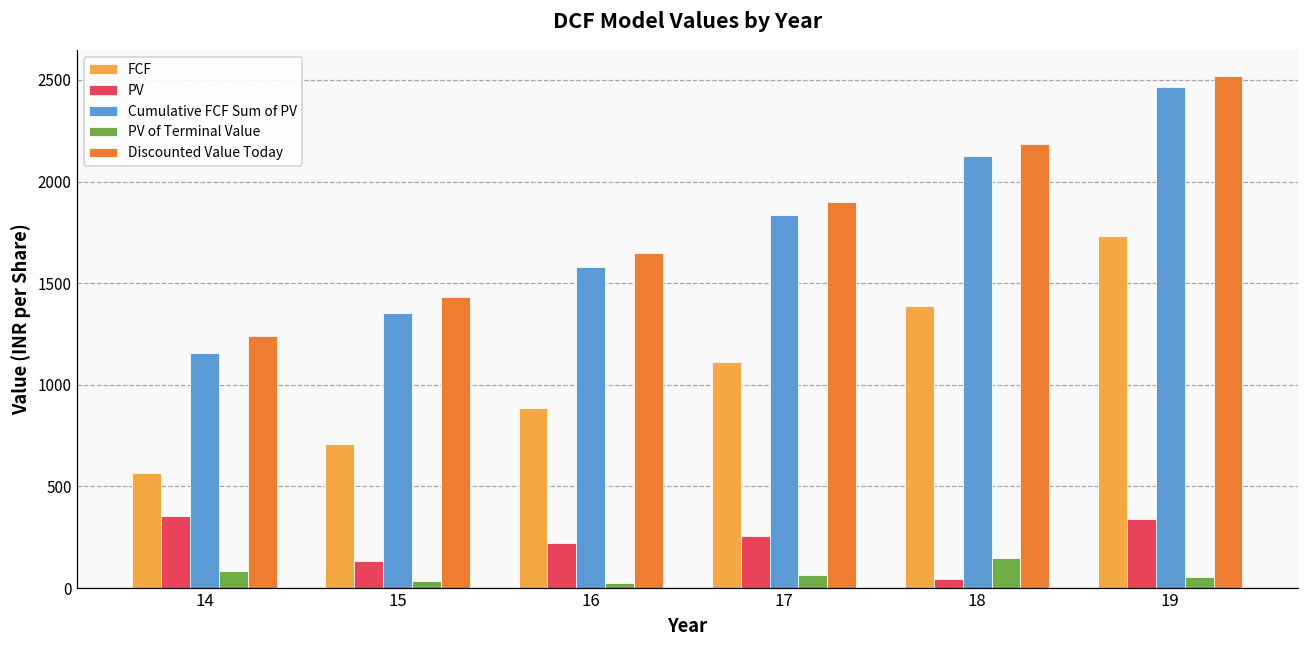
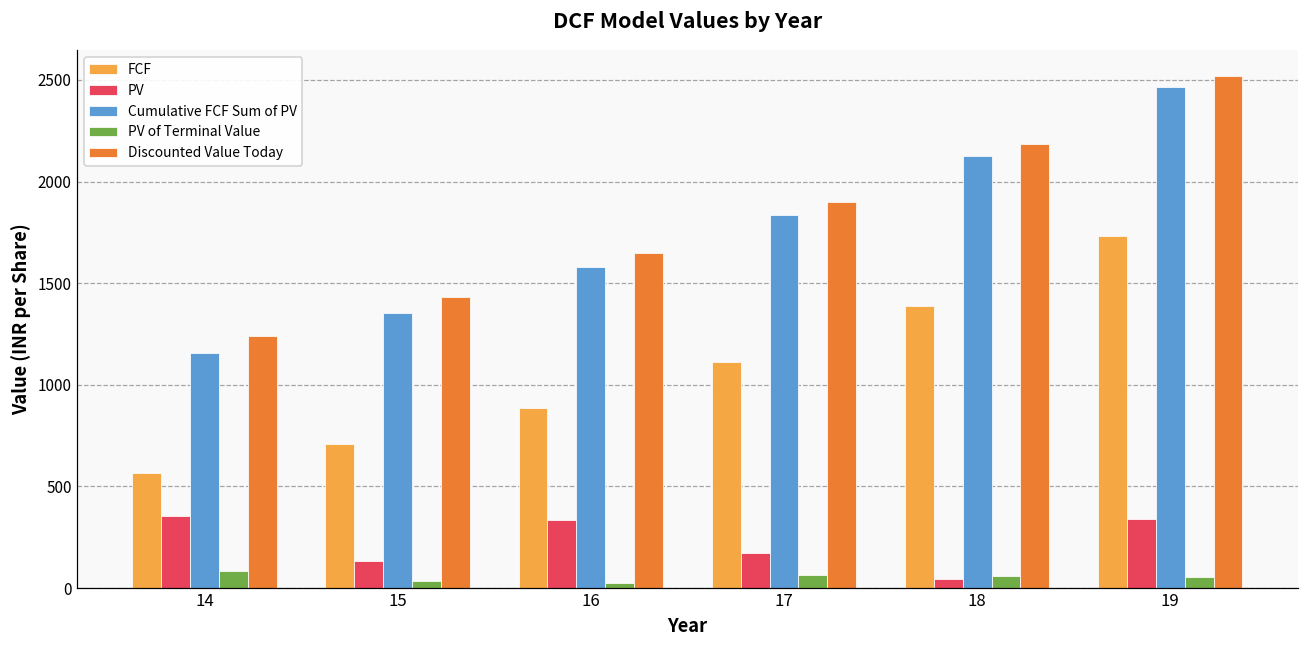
PV, 16: 220 -> 330
PV, 17: 260 -> 170
PV of Terminal Value, 18: 150 -> 60
